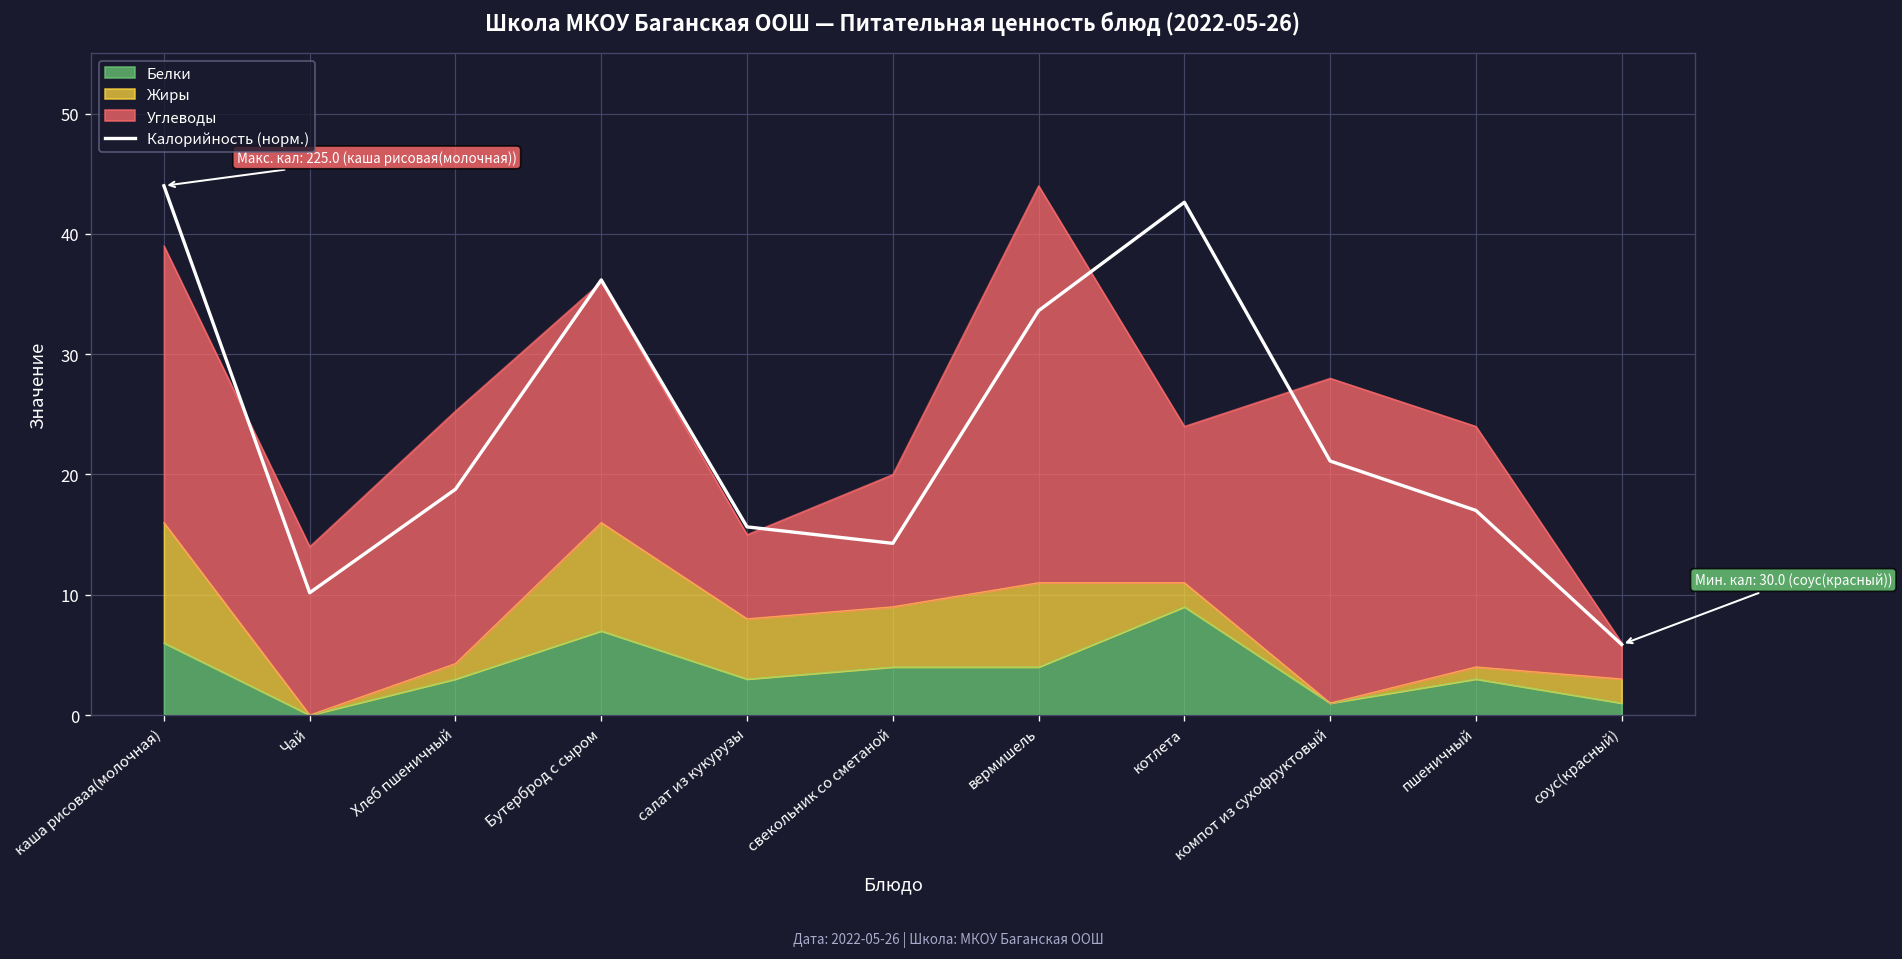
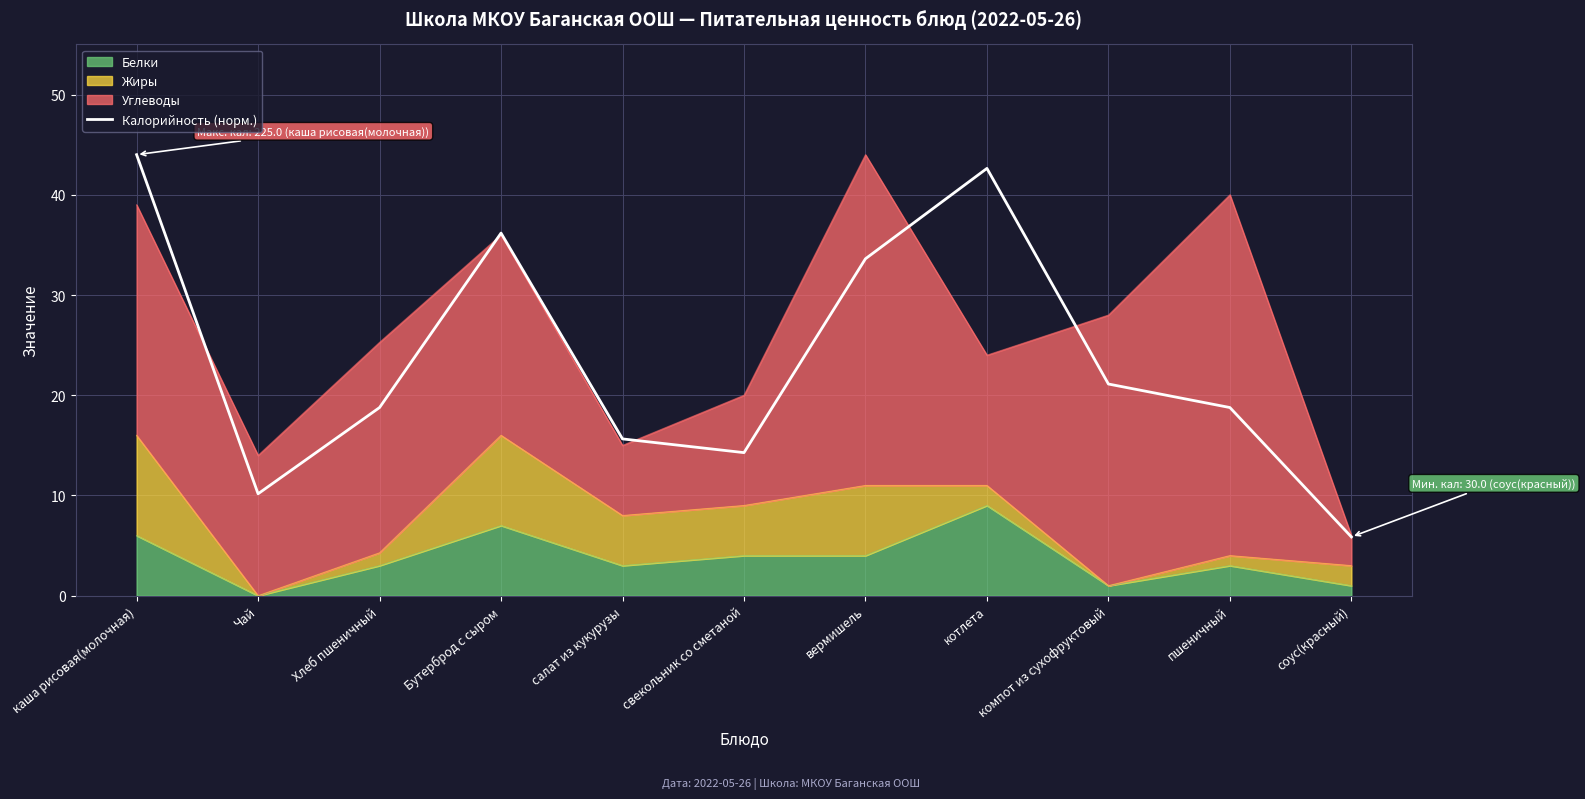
Углеводы, пшеничный: 20 -> 36
Калорийность (норм.), пшеничный: 17.0 -> 18.8
